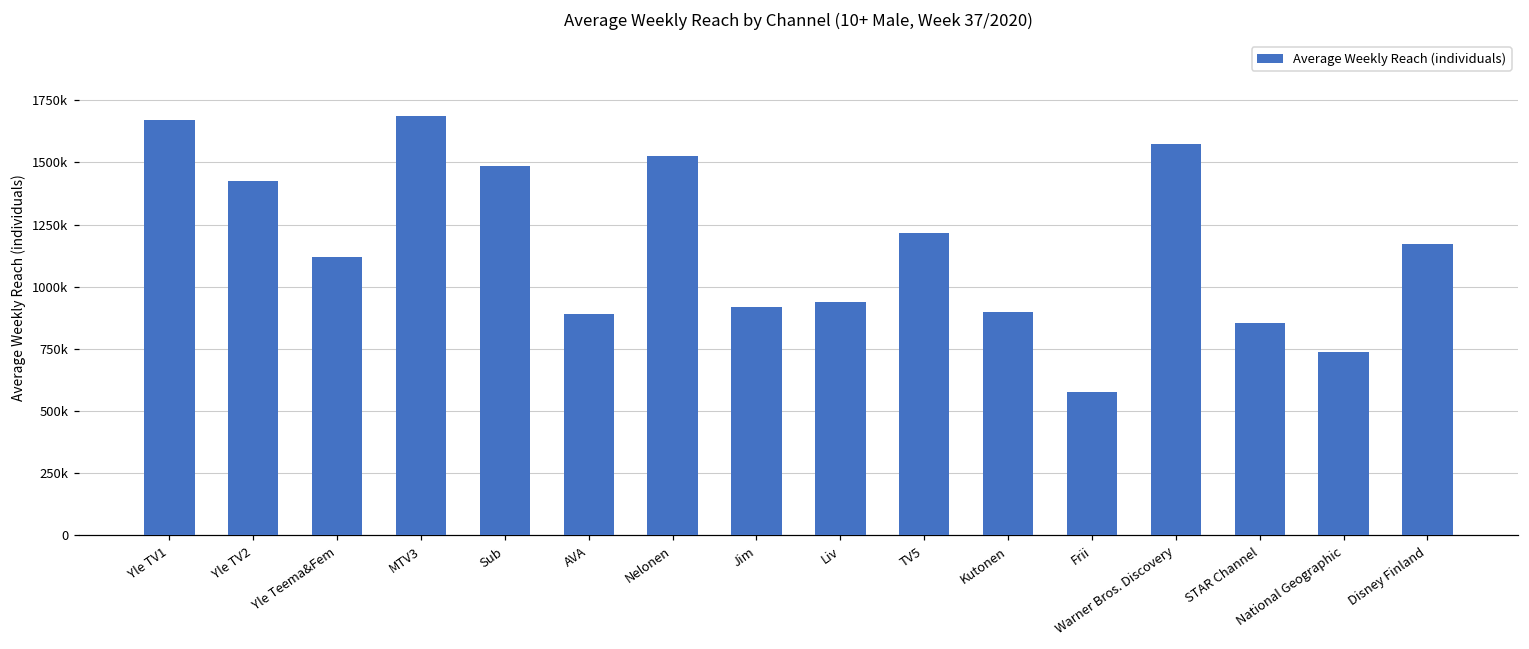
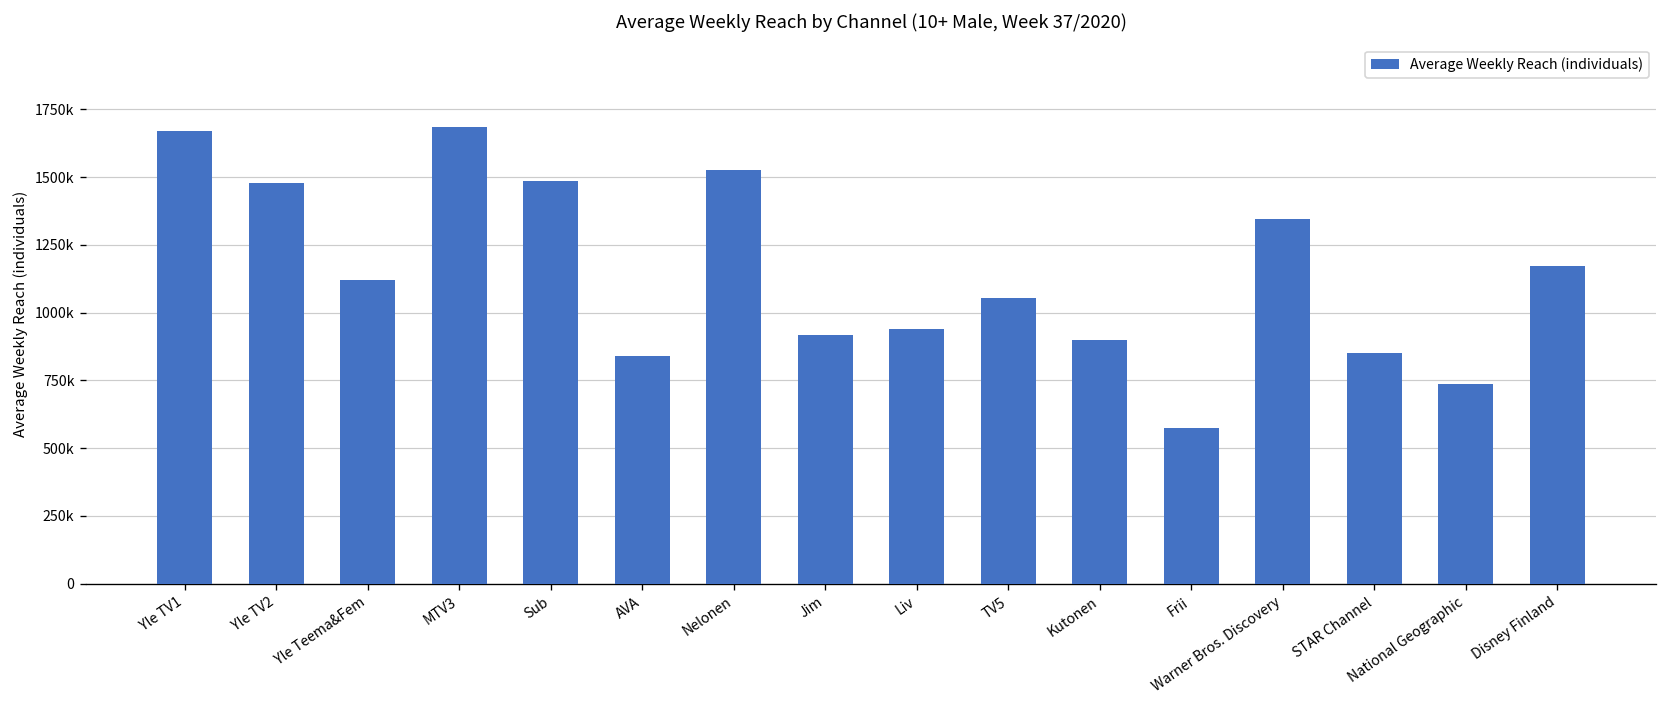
Yle TV2: 1430000 -> 1480000
AVA: 890000 -> 840000
TV5: 1210000 -> 1060000
Warner Bros. Discovery: 1570000 -> 1350000
